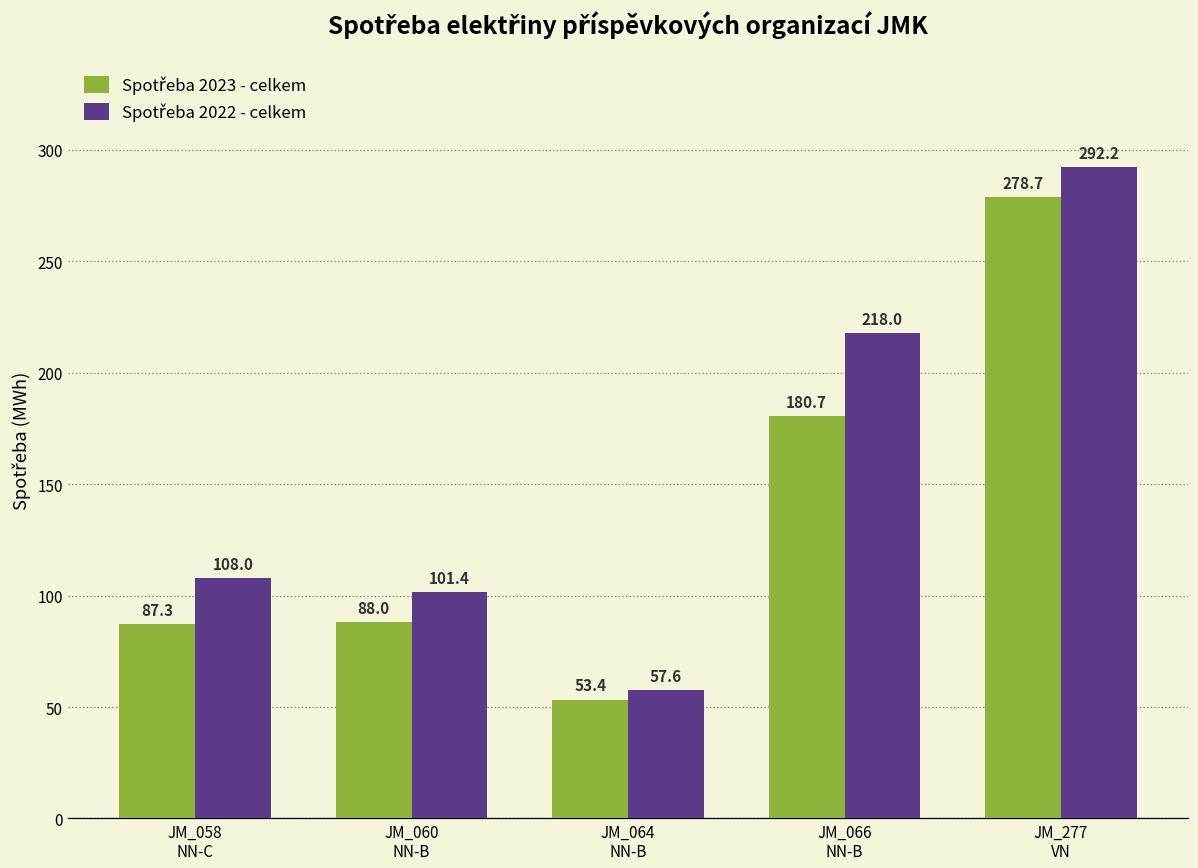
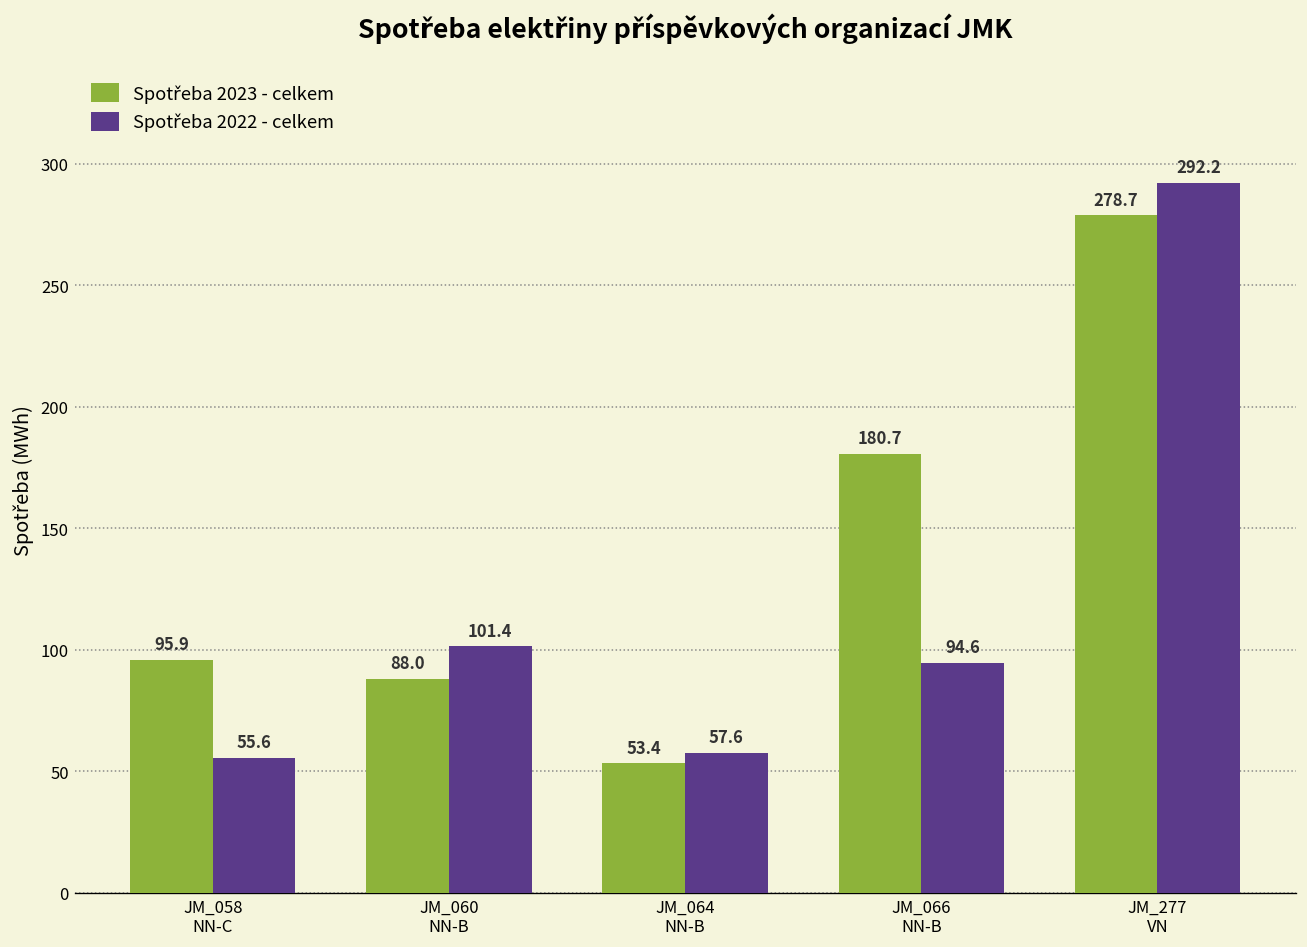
Spotřeba 2023 - celkem, JM_058 NN-C: 87.3 -> 95.9
Spotřeba 2022 - celkem, JM_058 NN-C: 108.0 -> 55.6
Spotřeba 2022 - celkem, JM_066 NN-B: 218.0 -> 94.6
